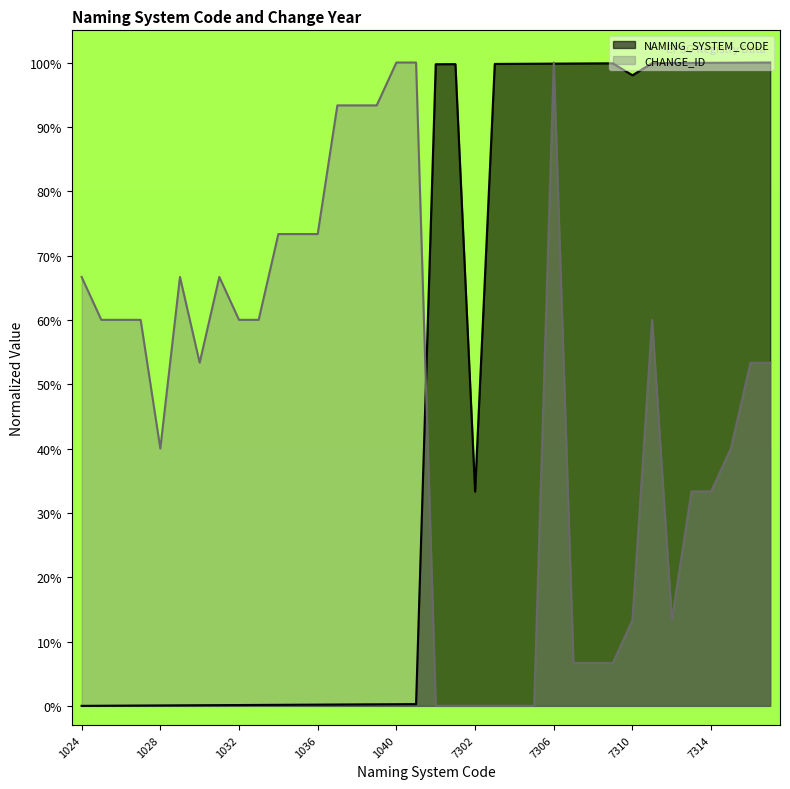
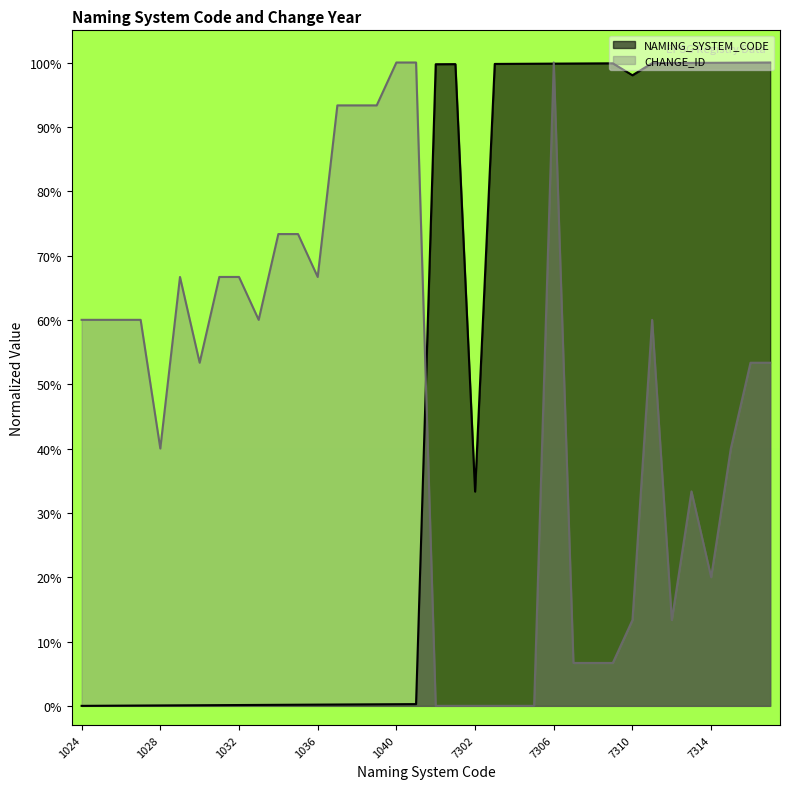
CHANGE_ID, 1024: 67% -> 60%
CHANGE_ID, 1032: 60% -> 67%
CHANGE_ID, 1036: 73% -> 67%
CHANGE_ID, 7314: 33% -> 20%
